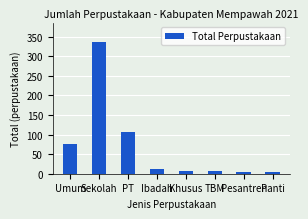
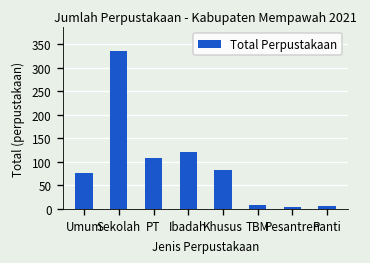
Ibadah: 10 -> 120
Khusus: 10 -> 80
